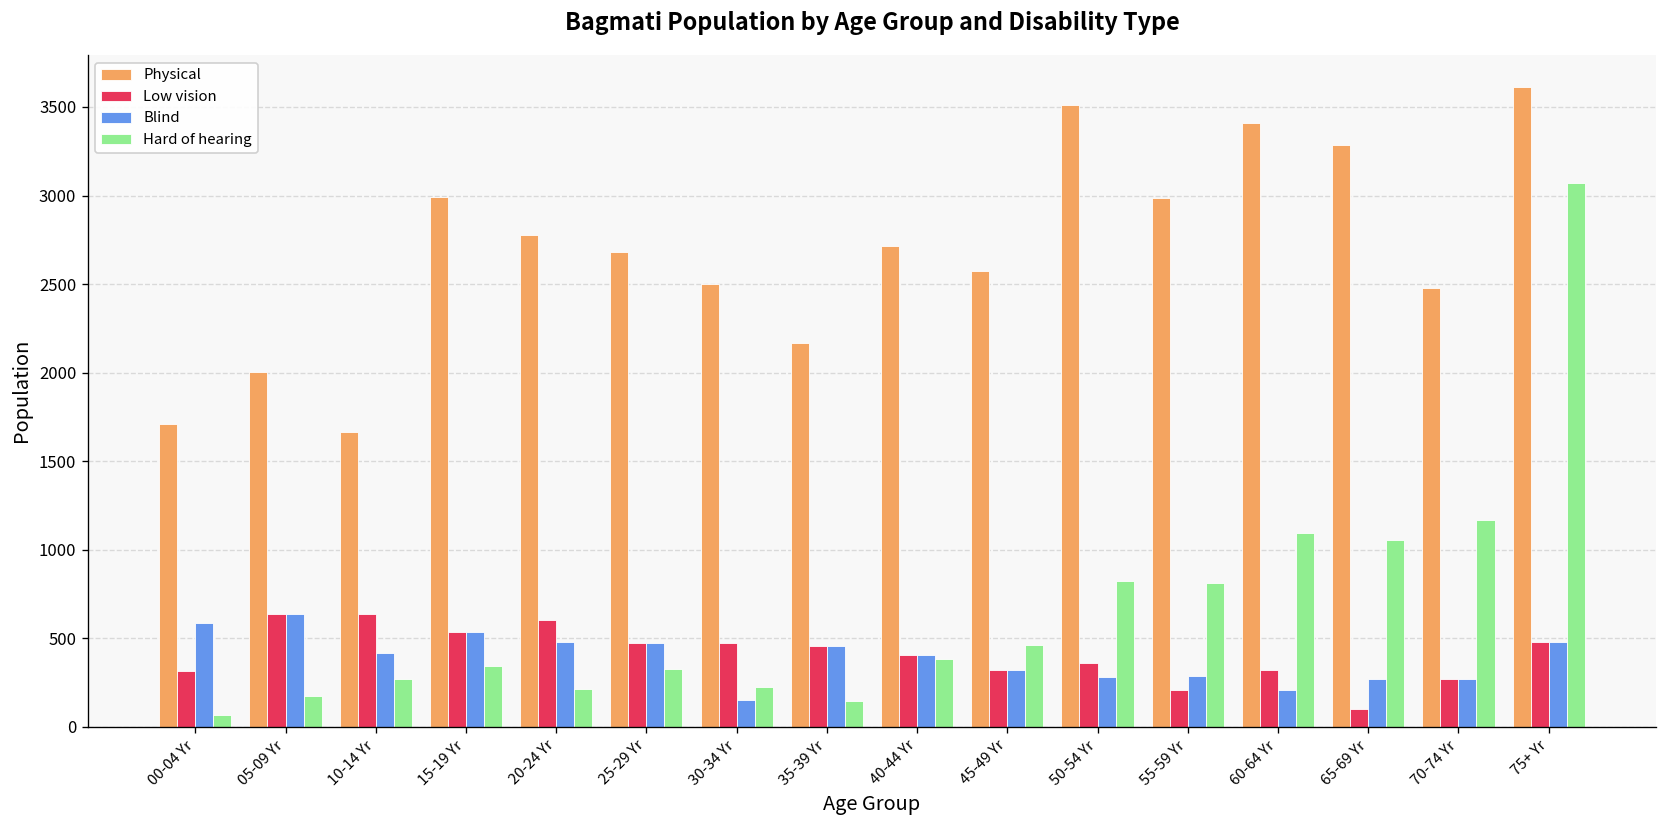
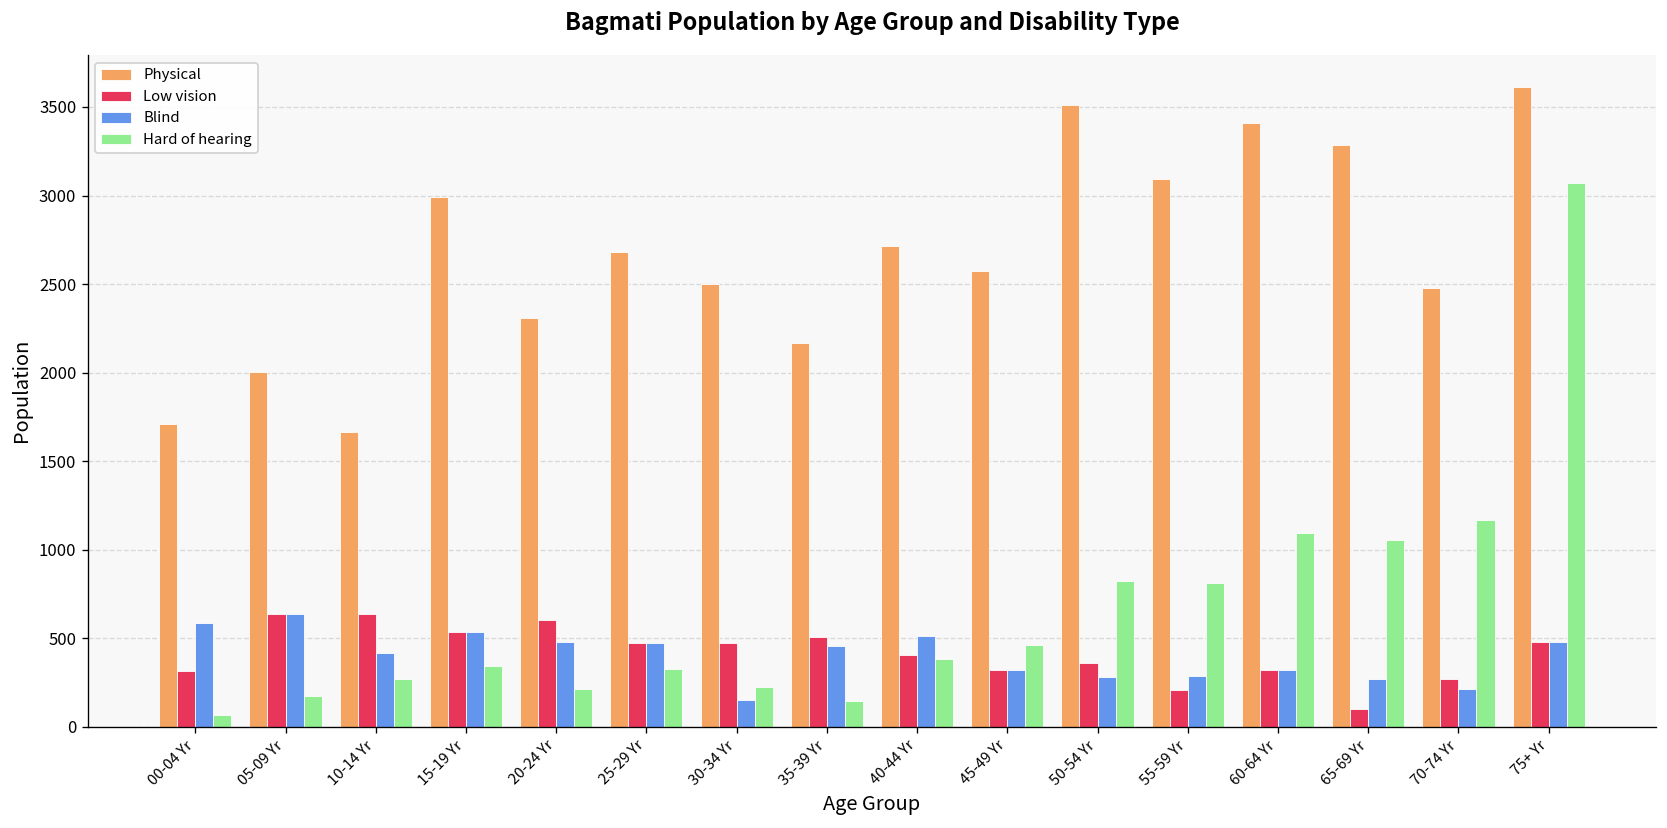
Physical, 20-24 Yr: 2780 -> 2310
Low vision, 35-39 Yr: 450 -> 510
Blind, 40-44 Yr: 400 -> 510
Physical, 55-59 Yr: 2990 -> 3090
Blind, 60-64 Yr: 210 -> 320
Blind, 70-74 Yr: 270 -> 210
